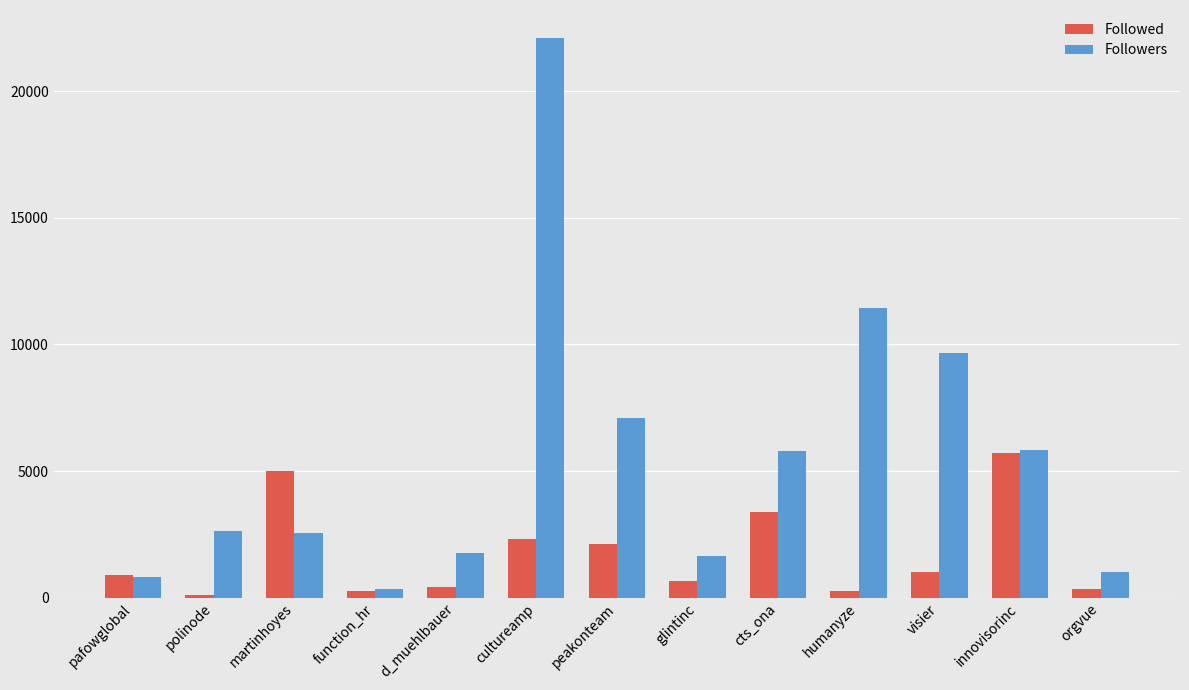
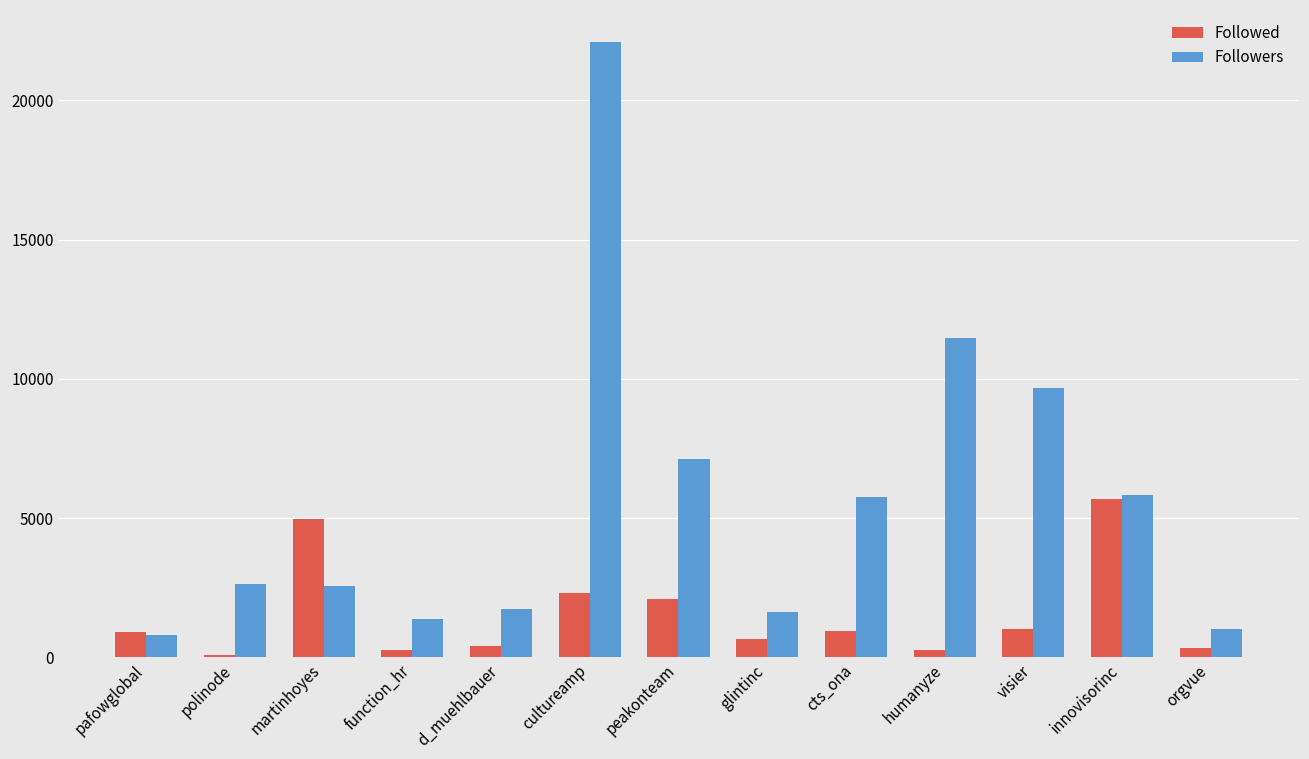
Followers, function_hr: 300 -> 1400
Followed, cts_ona: 3400 -> 900
